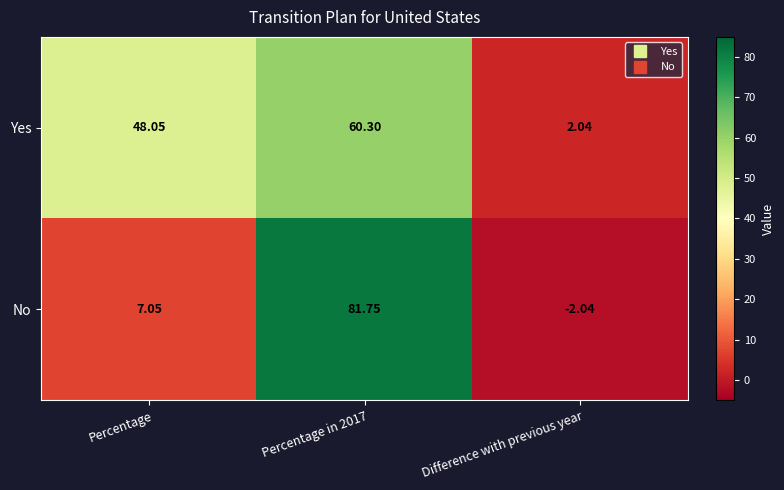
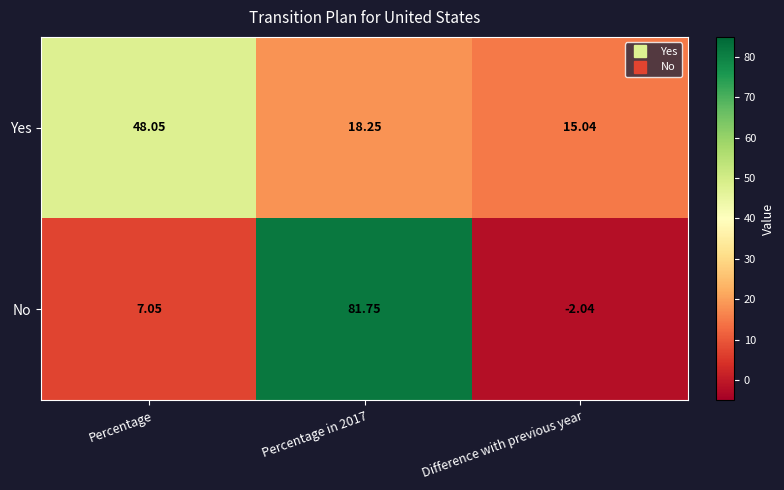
Yes, Percentage in 2017: 60.30 -> 18.25
Yes, Difference with previous year: 2.04 -> 15.04
